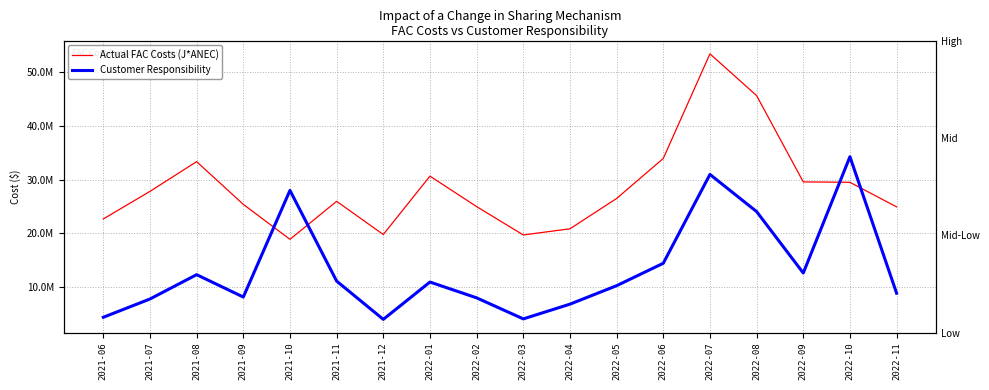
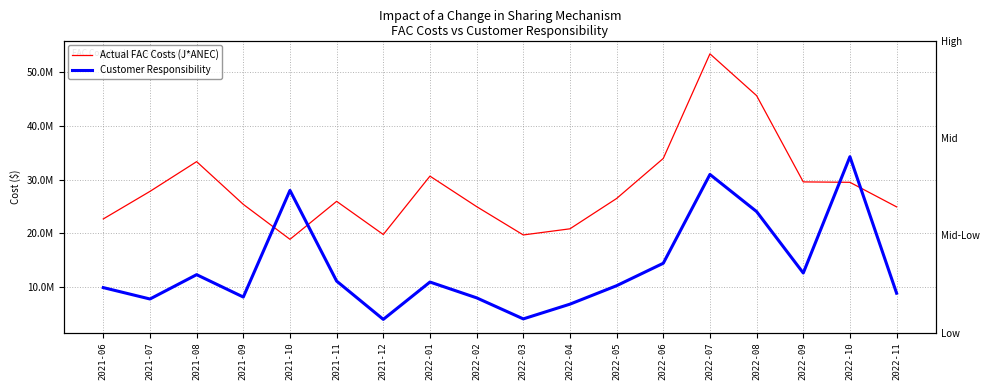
Customer Responsibility, 2021-06: 4000000 -> 10000000
